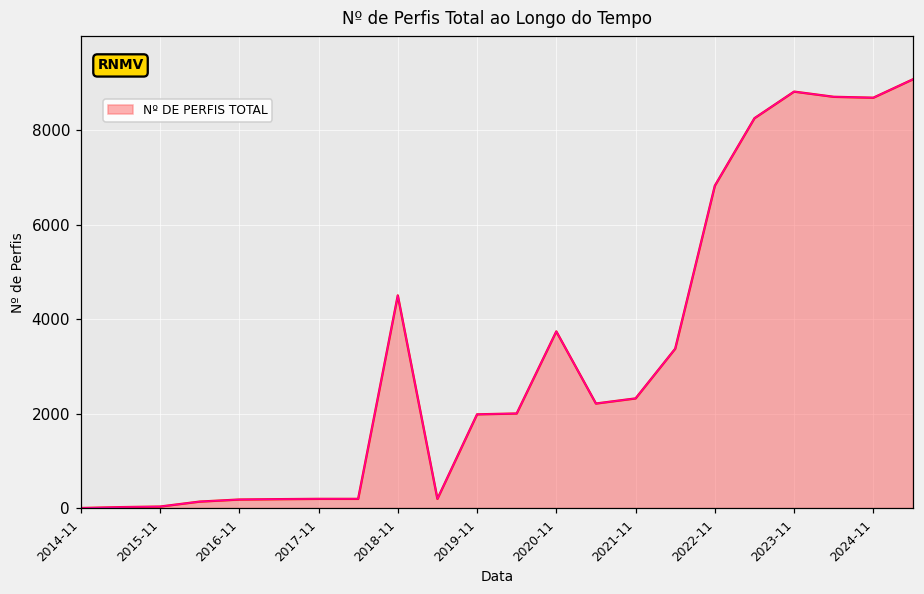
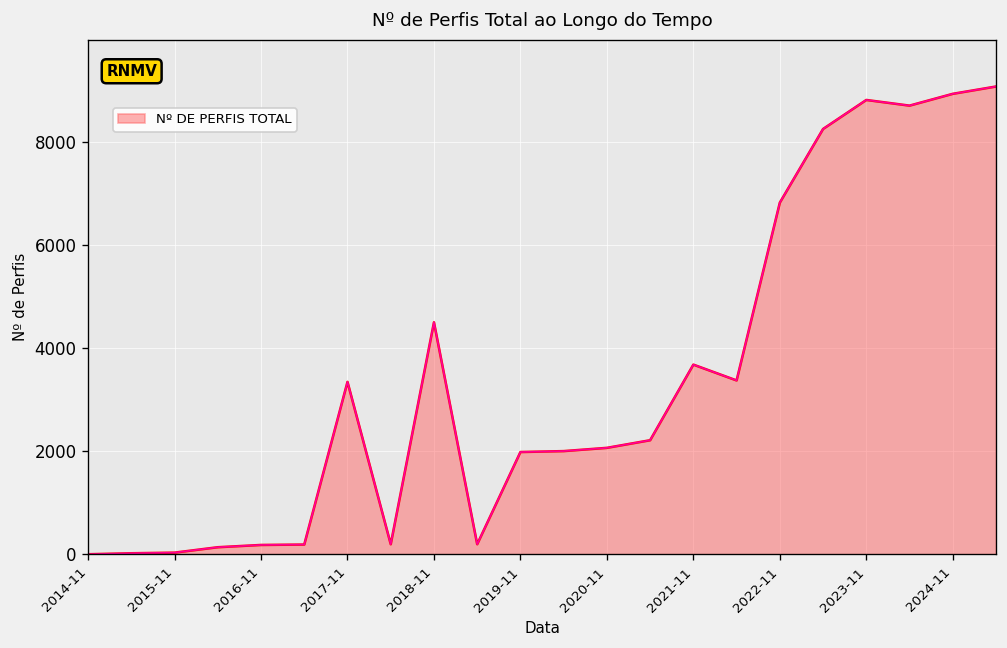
2017-11: 200 -> 3300
2020-11: 3700 -> 2100
2021-11: 2300 -> 3700
2024-11: 8700 -> 8900
